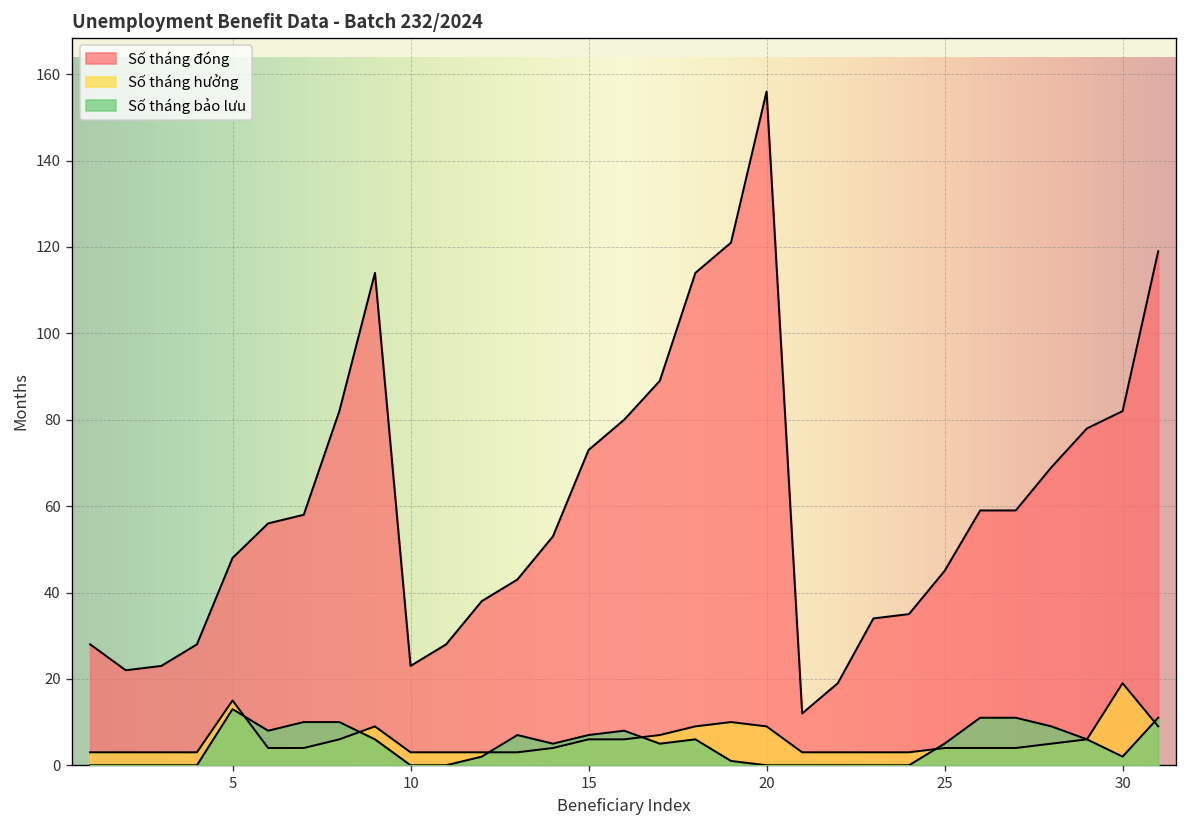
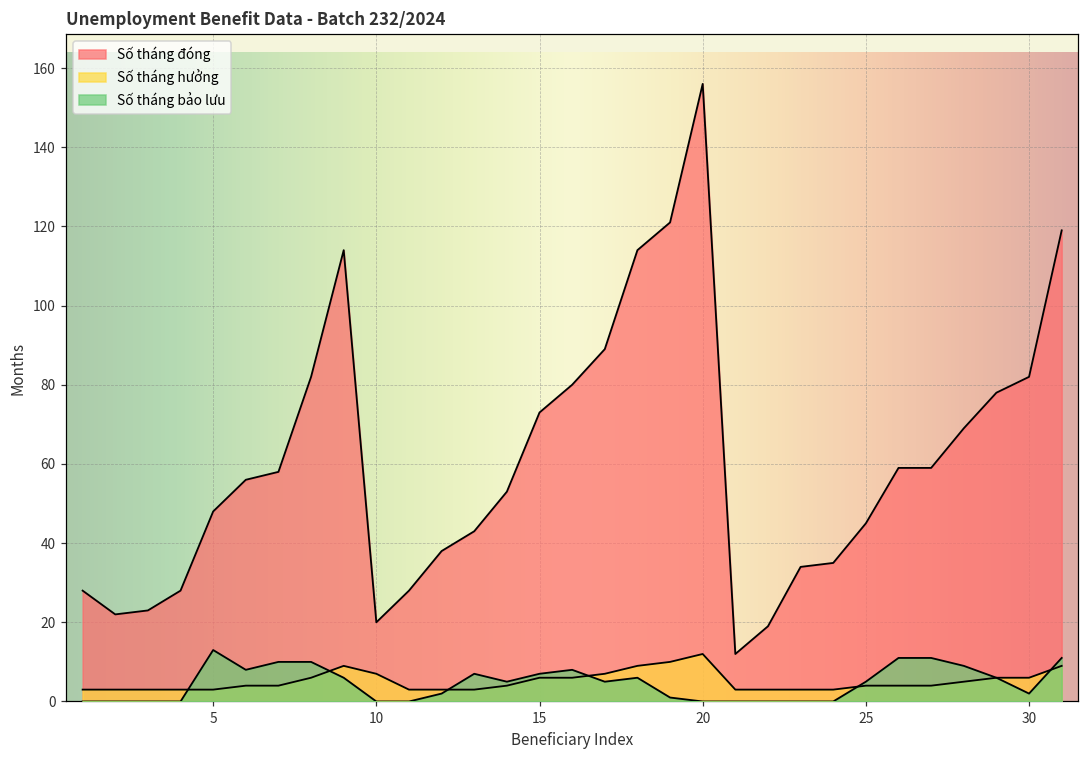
Số tháng hưởng, 5: 15 -> 3
Số tháng đóng, 10: 23 -> 20
Số tháng hưởng, 10: 3 -> 7
Số tháng hưởng, 20: 9 -> 12
Số tháng hưởng, 30: 19 -> 6
